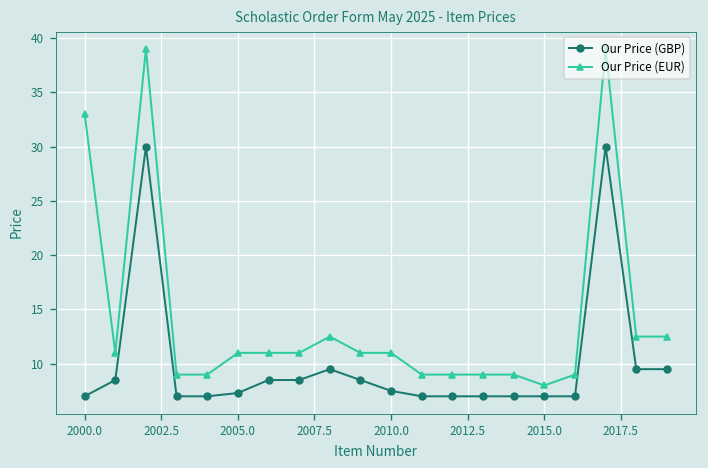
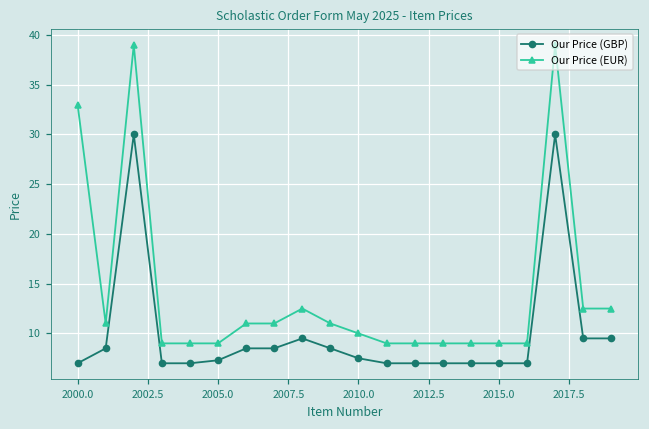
Our Price (EUR), 2005.0: 11 -> 9
Our Price (EUR), 2010.0: 11 -> 10
Our Price (EUR), 2015.0: 8 -> 9
